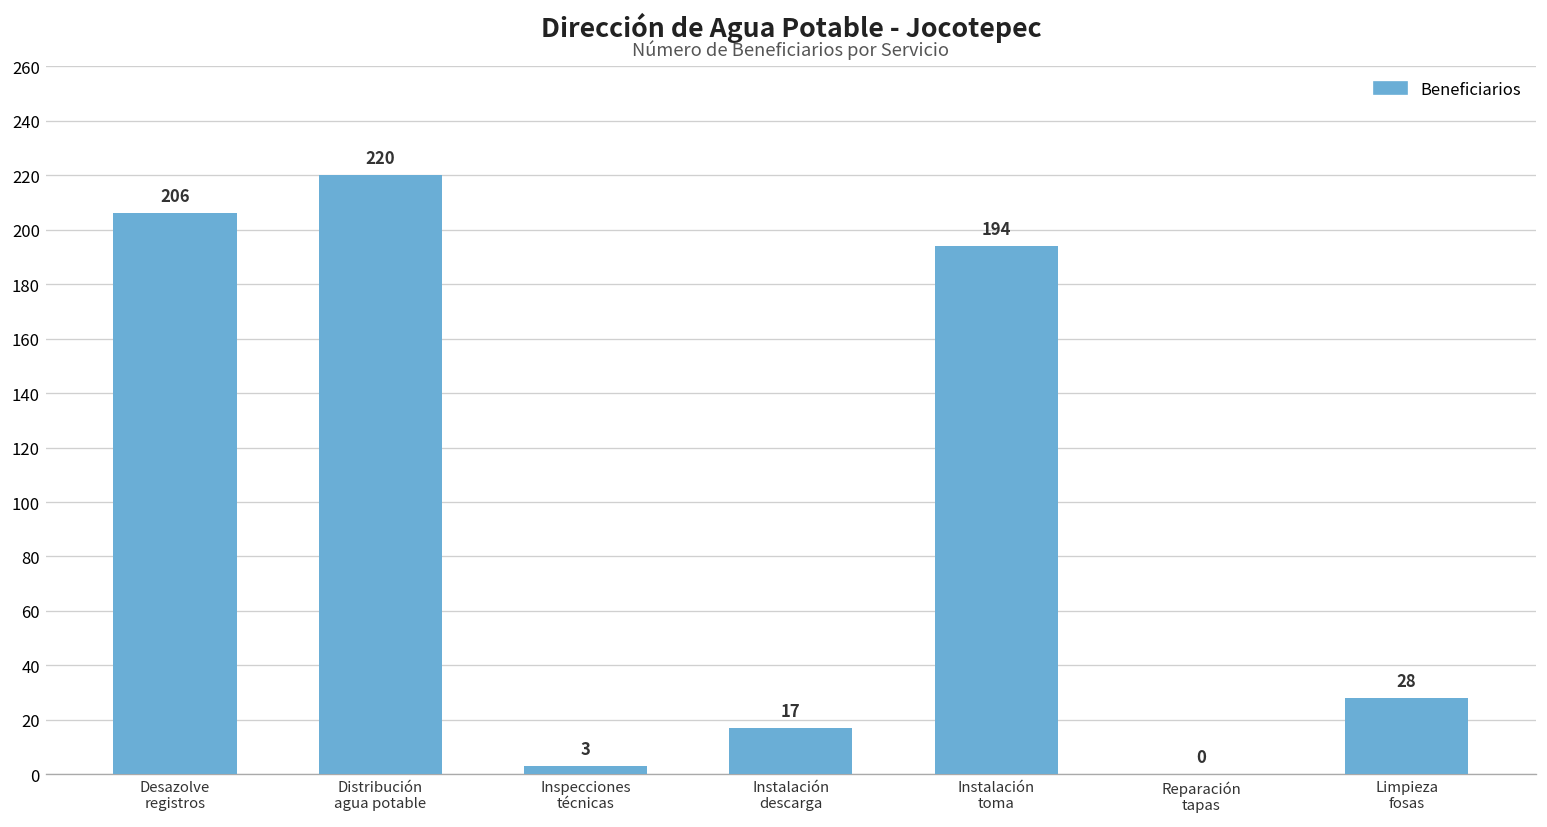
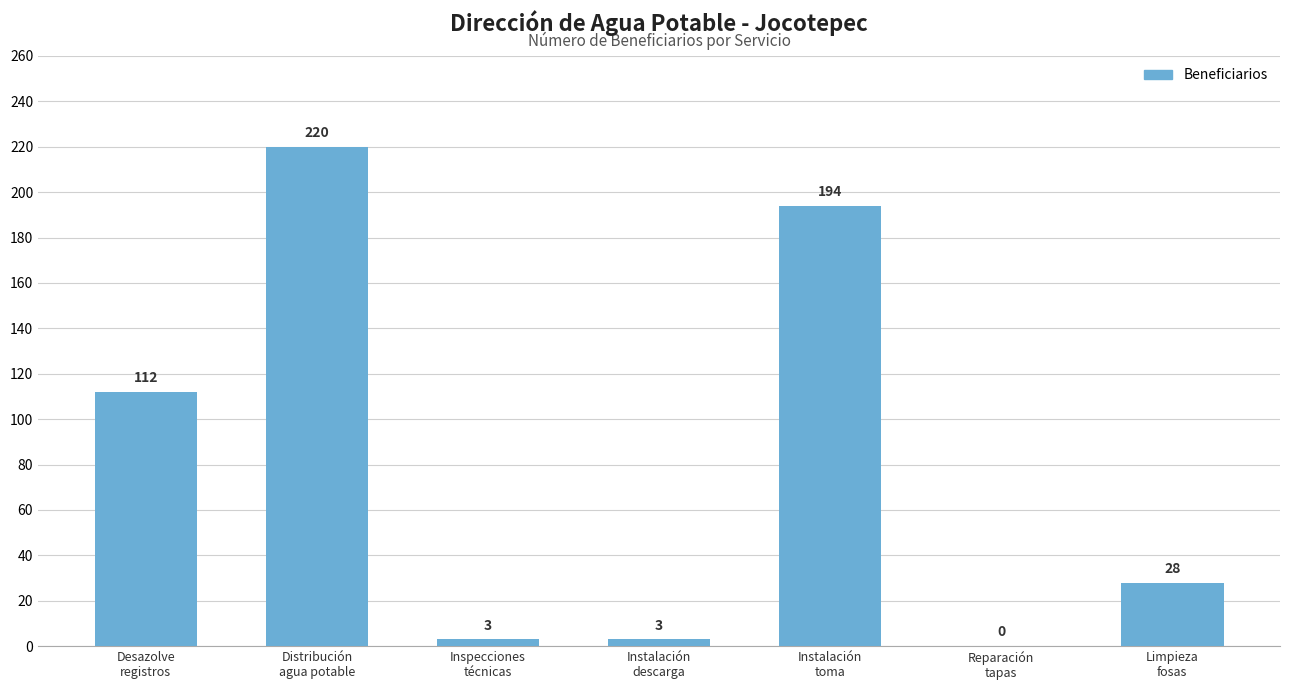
Desazolve registros: 206 -> 112
Instalación descarga: 17 -> 3
